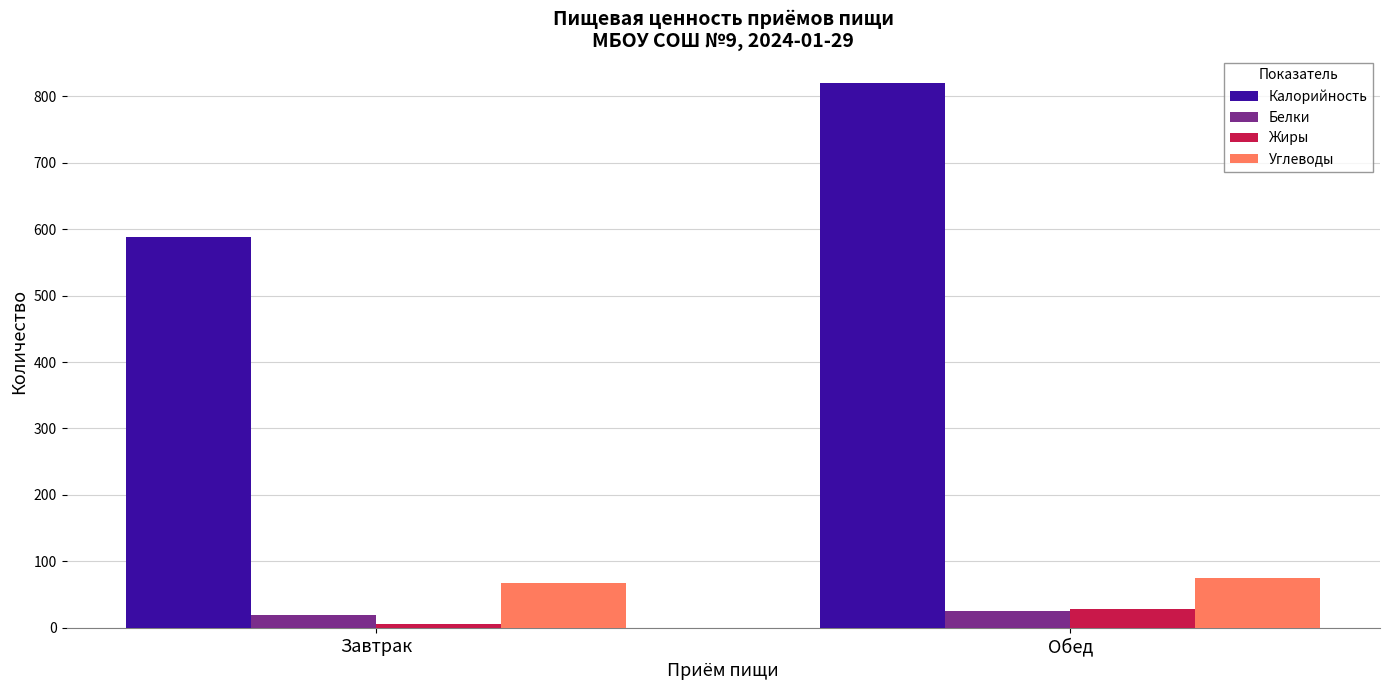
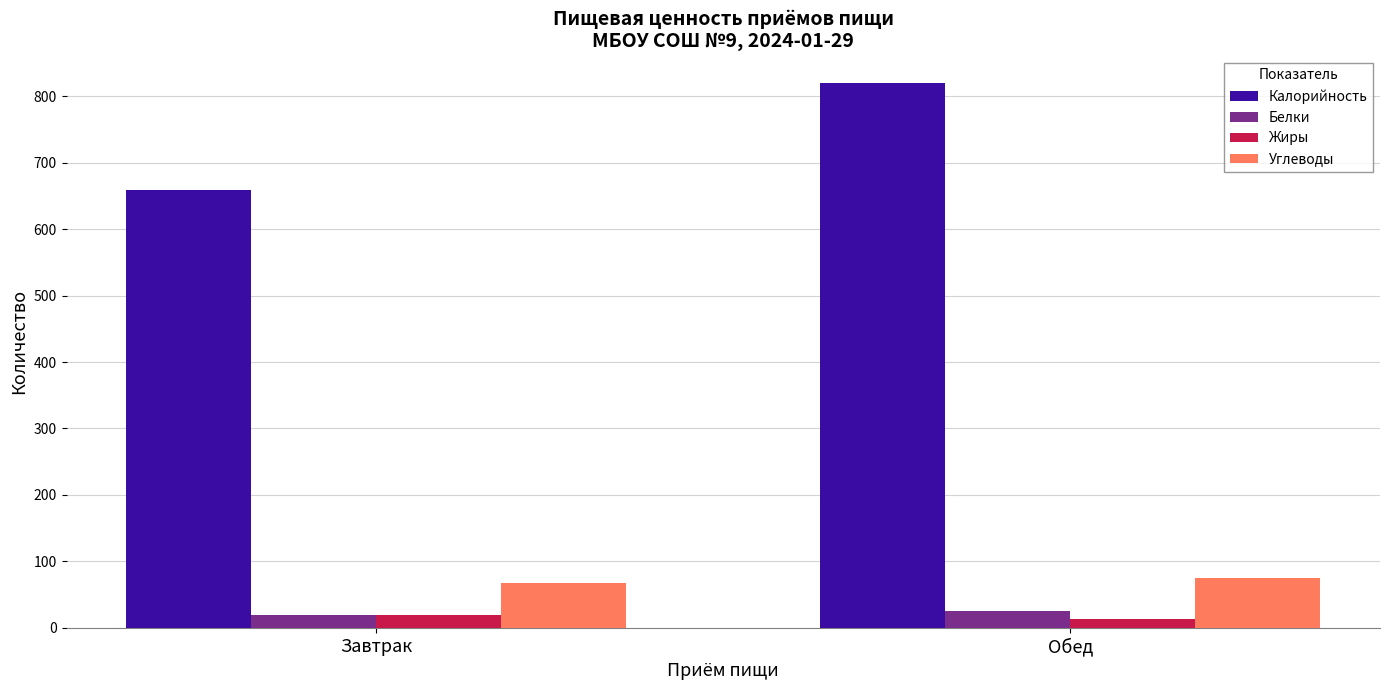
Калорийность, Завтрак: 590 -> 660
Жиры, Завтрак: 10 -> 20
Жиры, Обед: 30 -> 10
